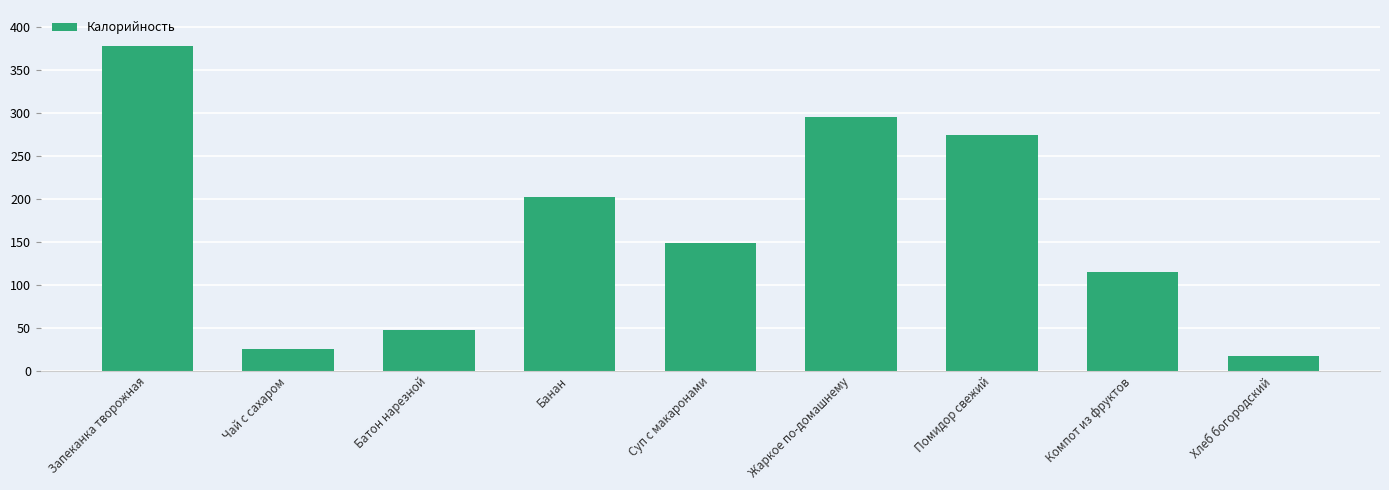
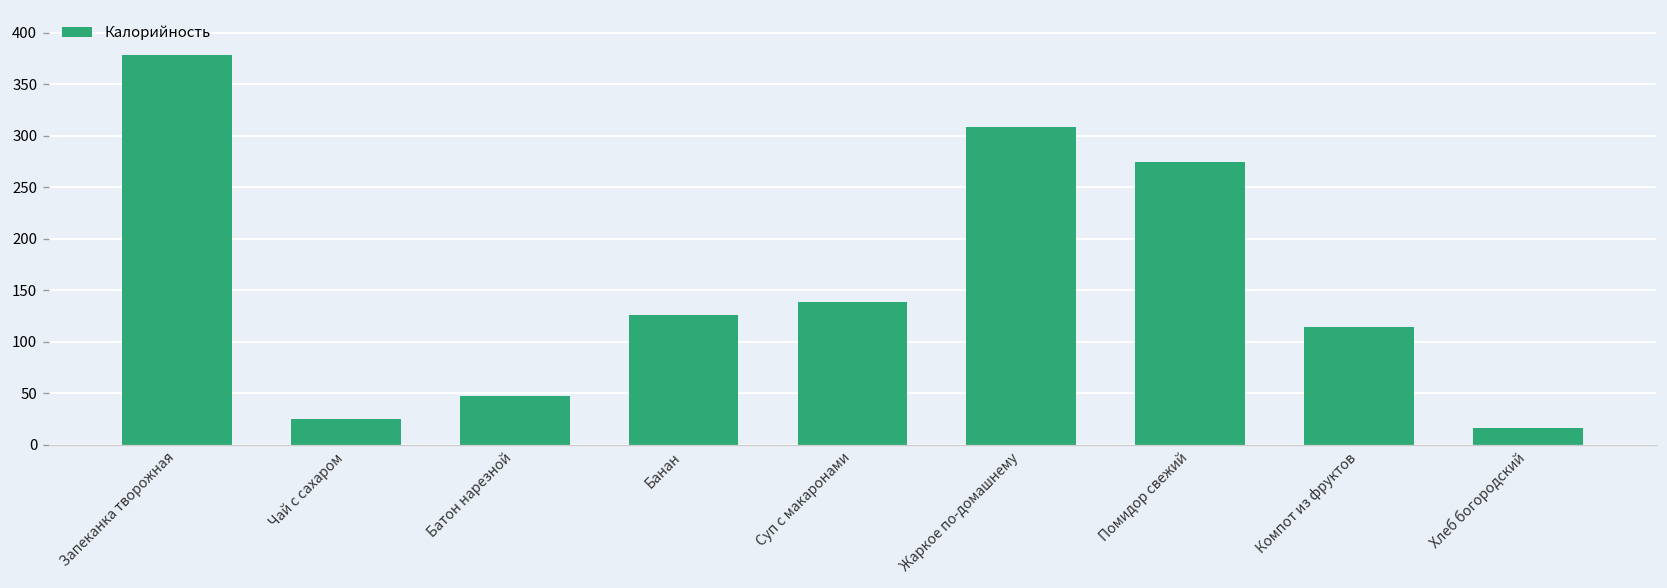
Банан: 200 -> 130
Суп с макаронами: 150 -> 140
Жаркое по-домашнему: 300 -> 310
